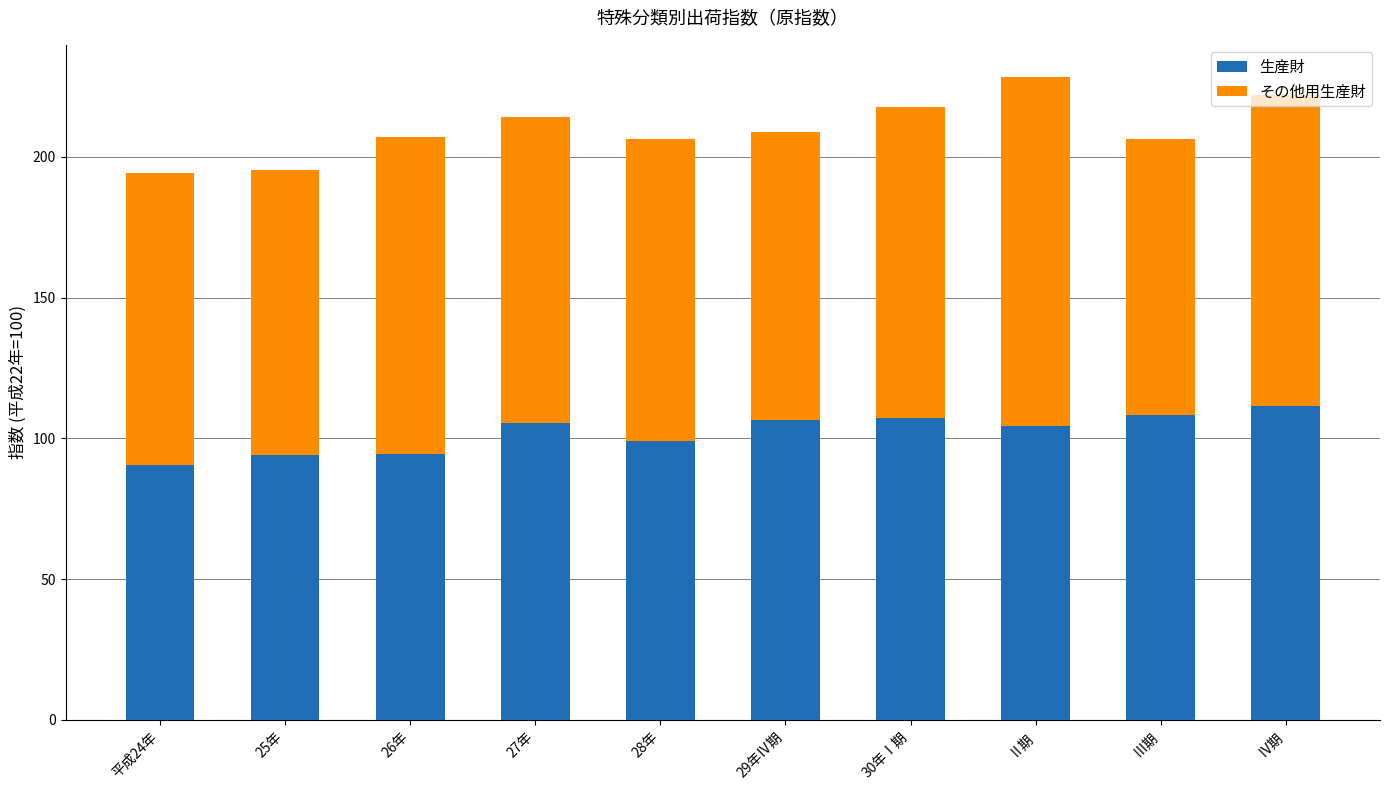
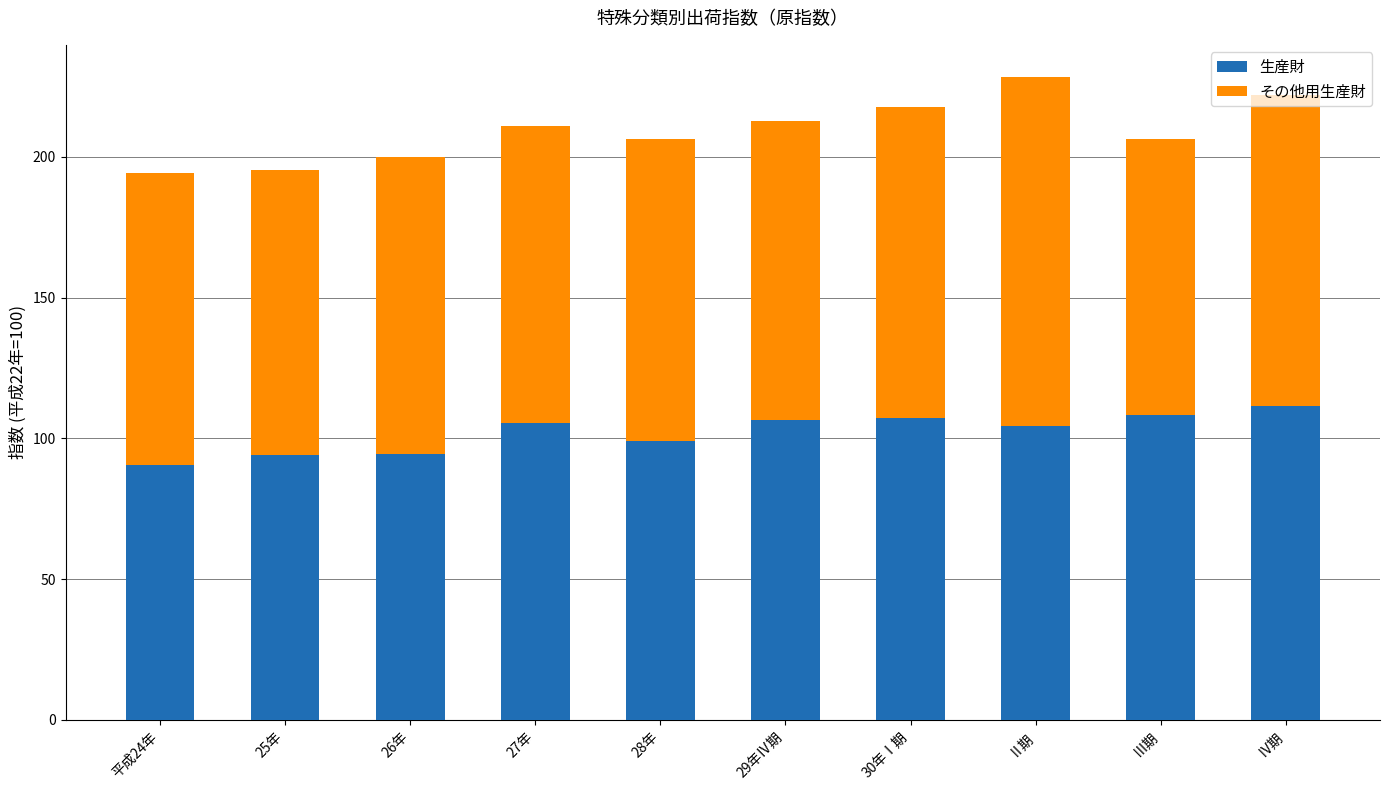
その他用生産財, 26年: 113 -> 106
その他用生産財, 27年: 109 -> 105
その他用生産財, 29年Ⅳ期: 102 -> 106
